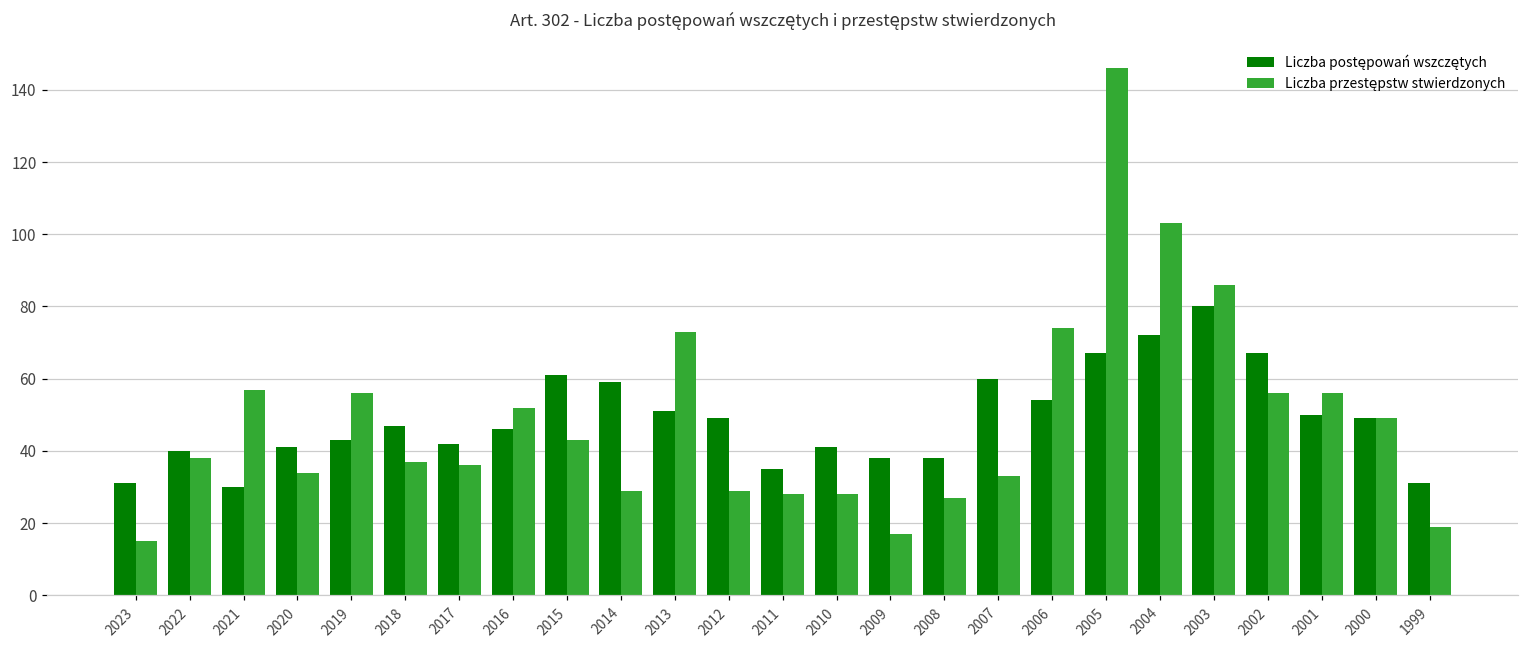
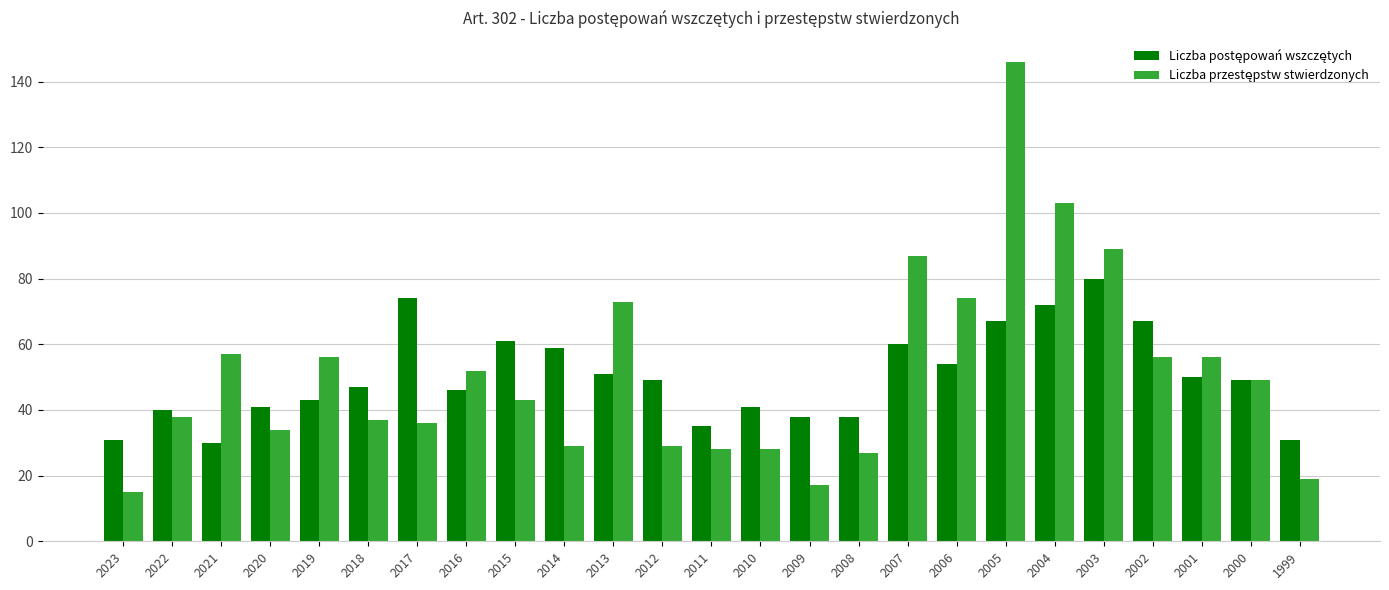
Liczba postępowań wszczętych, 2017: 42 -> 74
Liczba przestępstw stwierdzonych, 2007: 33 -> 87
Liczba przestępstw stwierdzonych, 2003: 86 -> 89
